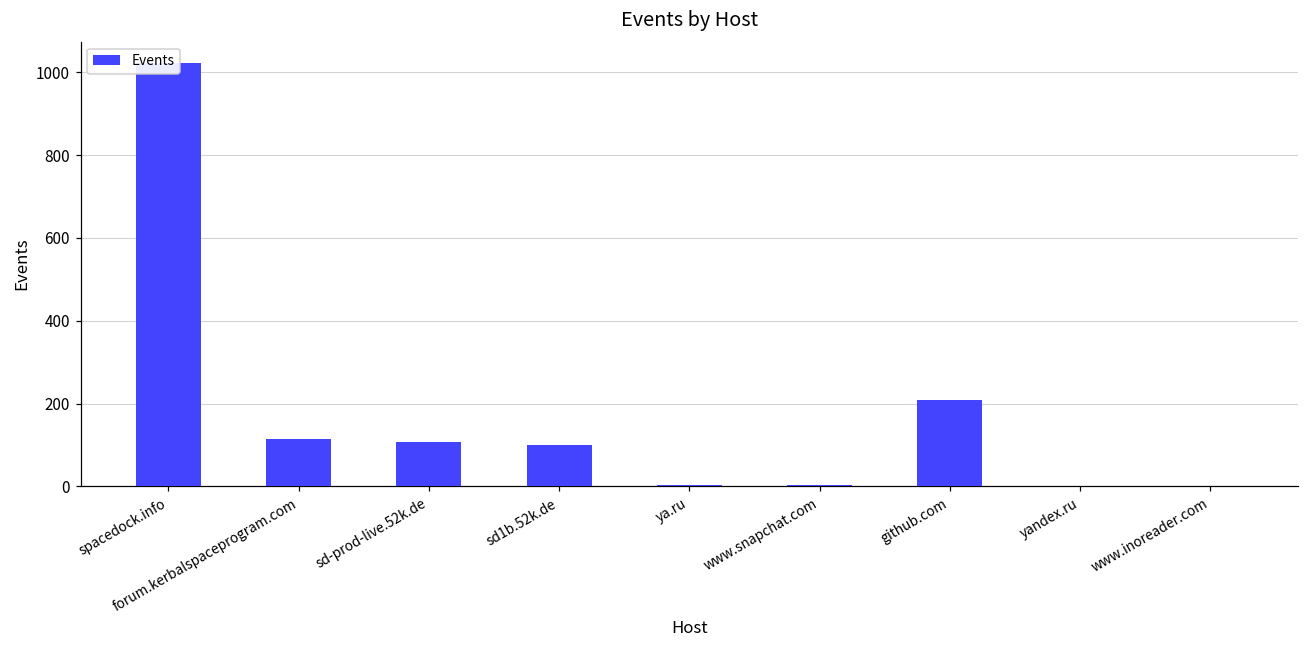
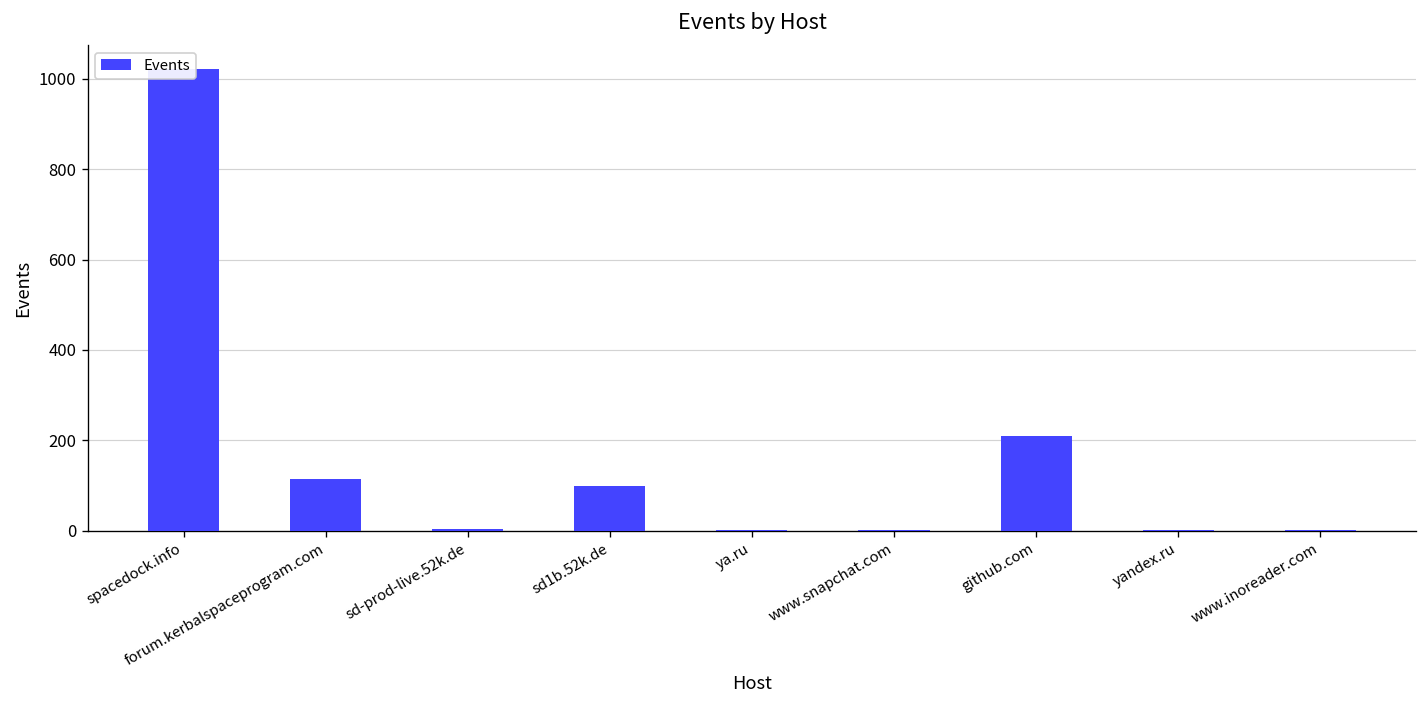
sd-prod-live.52k.de: 110 -> 0
